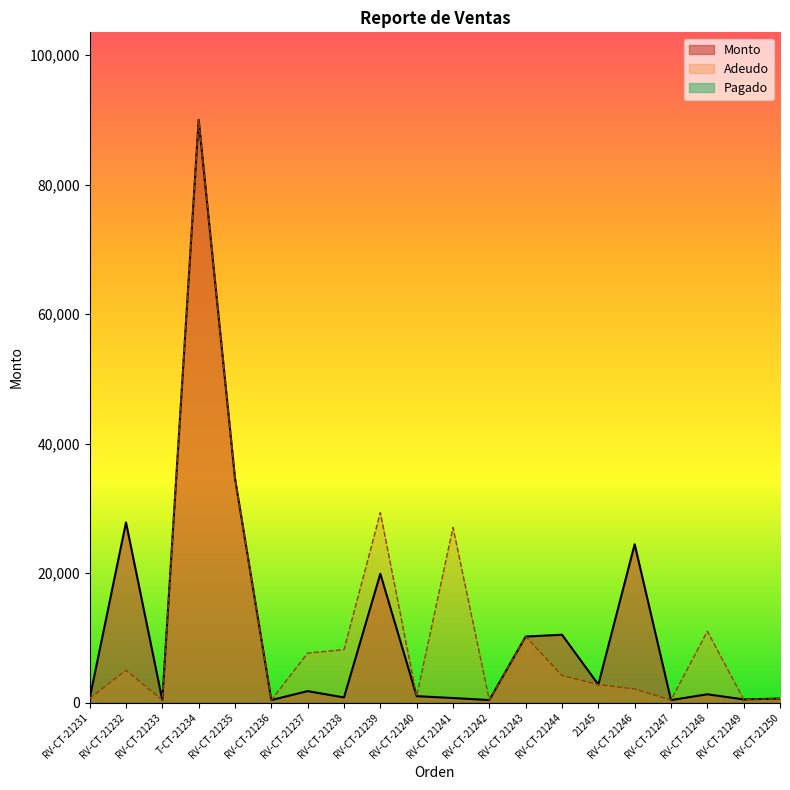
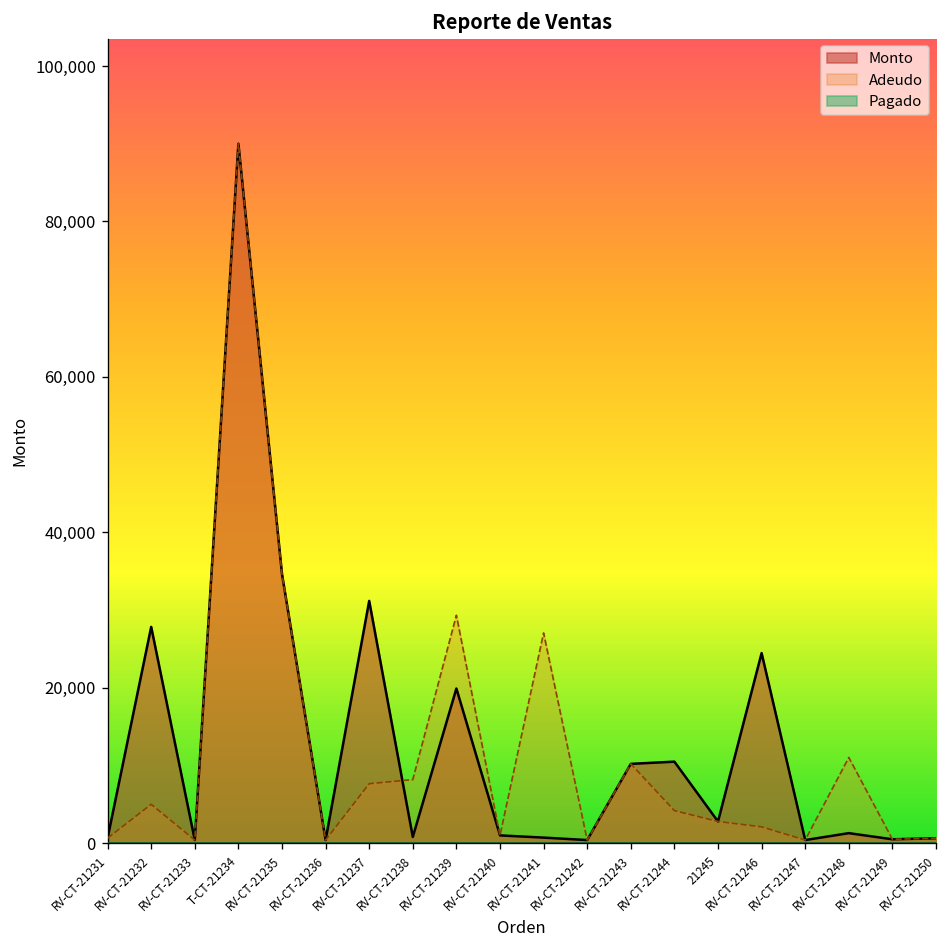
Monto, RV-CT-21237: 2,000 -> 31,000
